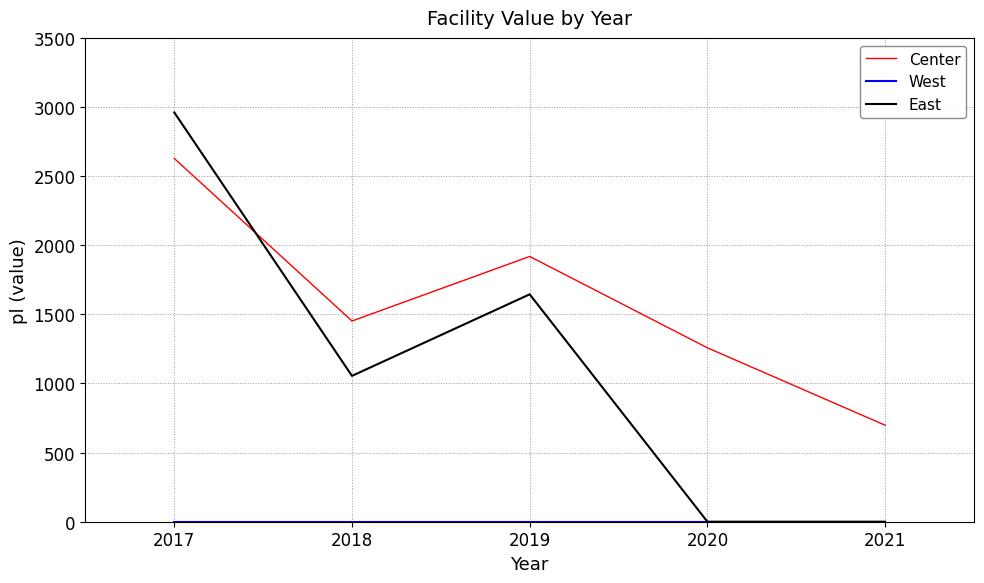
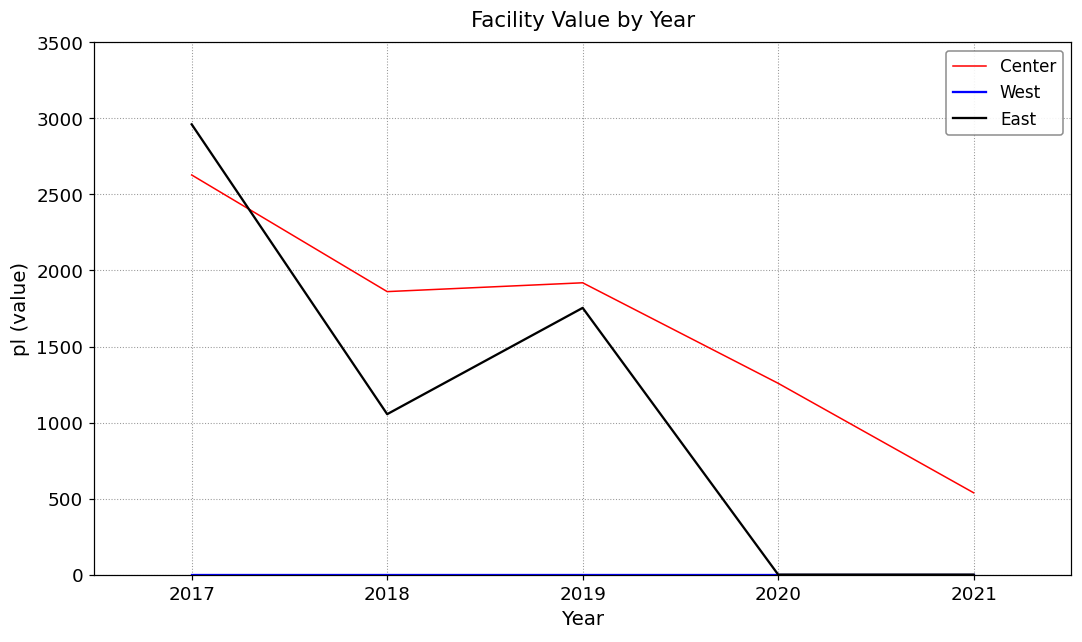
Center, 2018: 1450 -> 1860
East, 2019: 1650 -> 1750
Center, 2021: 700 -> 540
